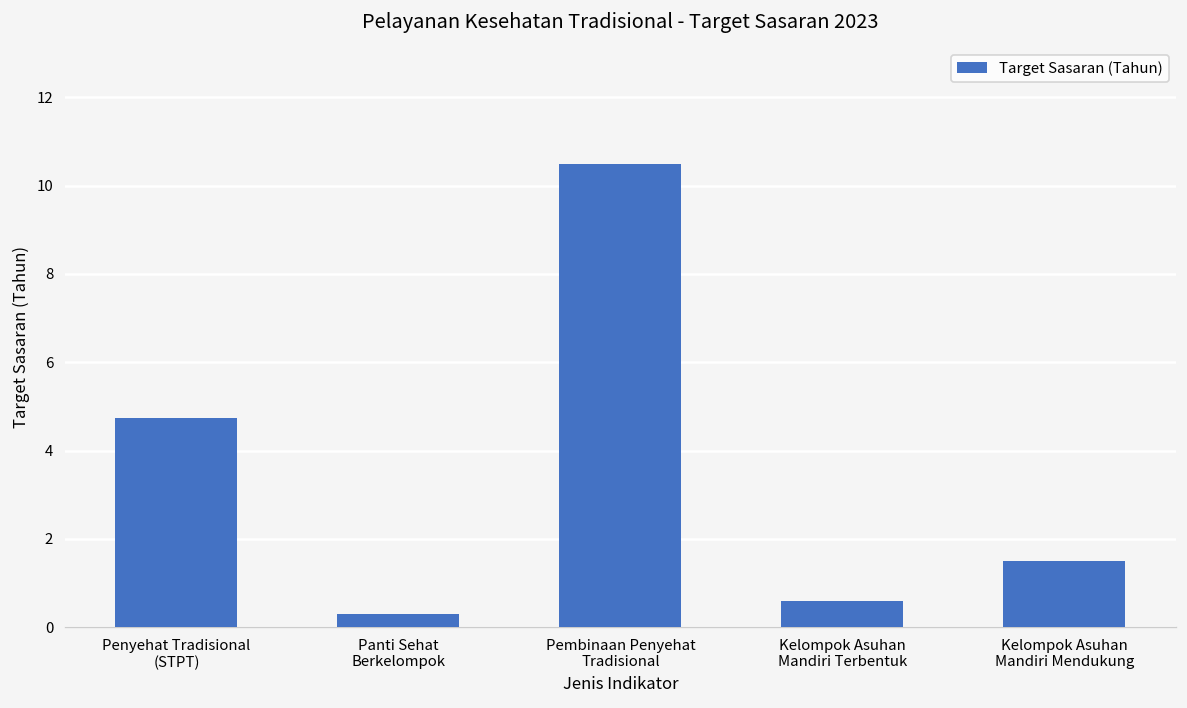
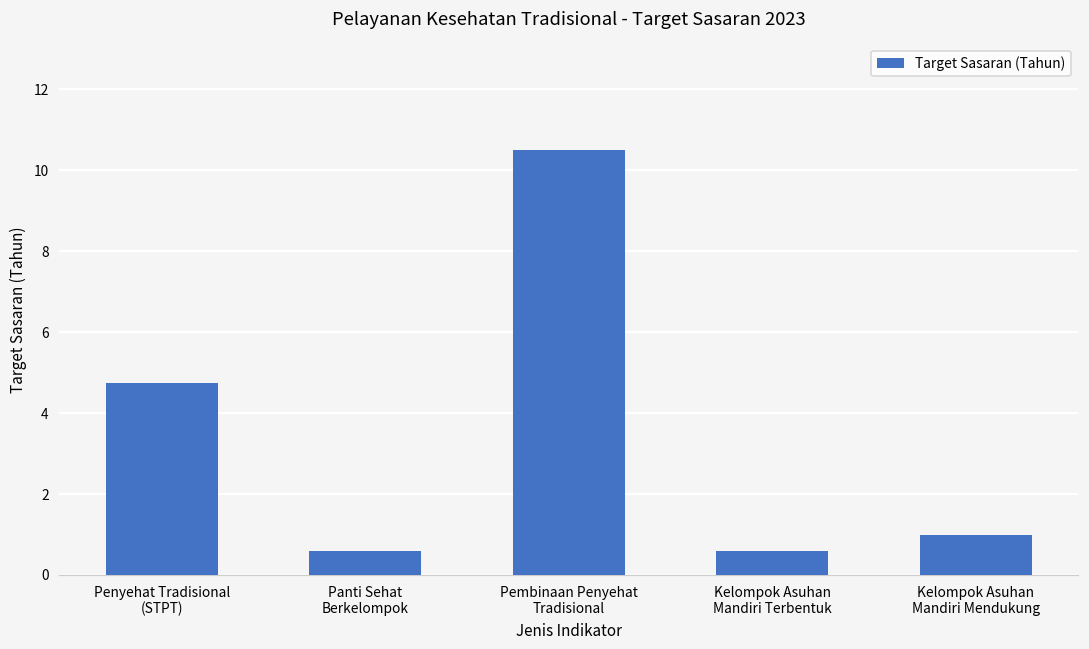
Panti Sehat Berkelompok: 0.3 -> 0.6
Kelompok Asuhan Mandiri Mendukung: 1.5 -> 1.0
